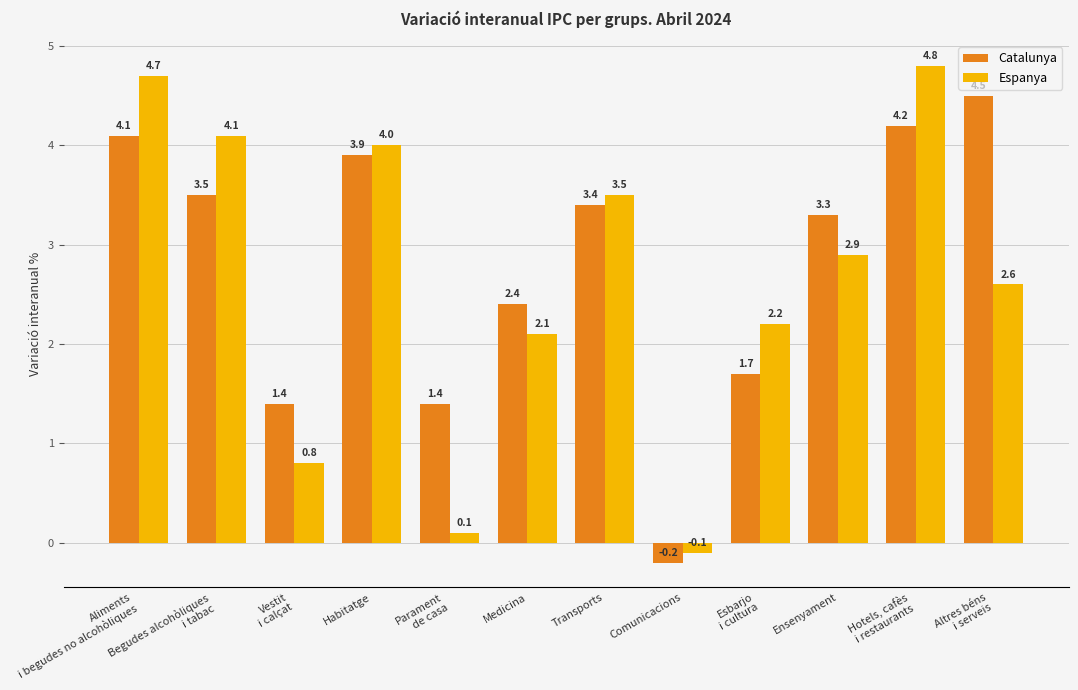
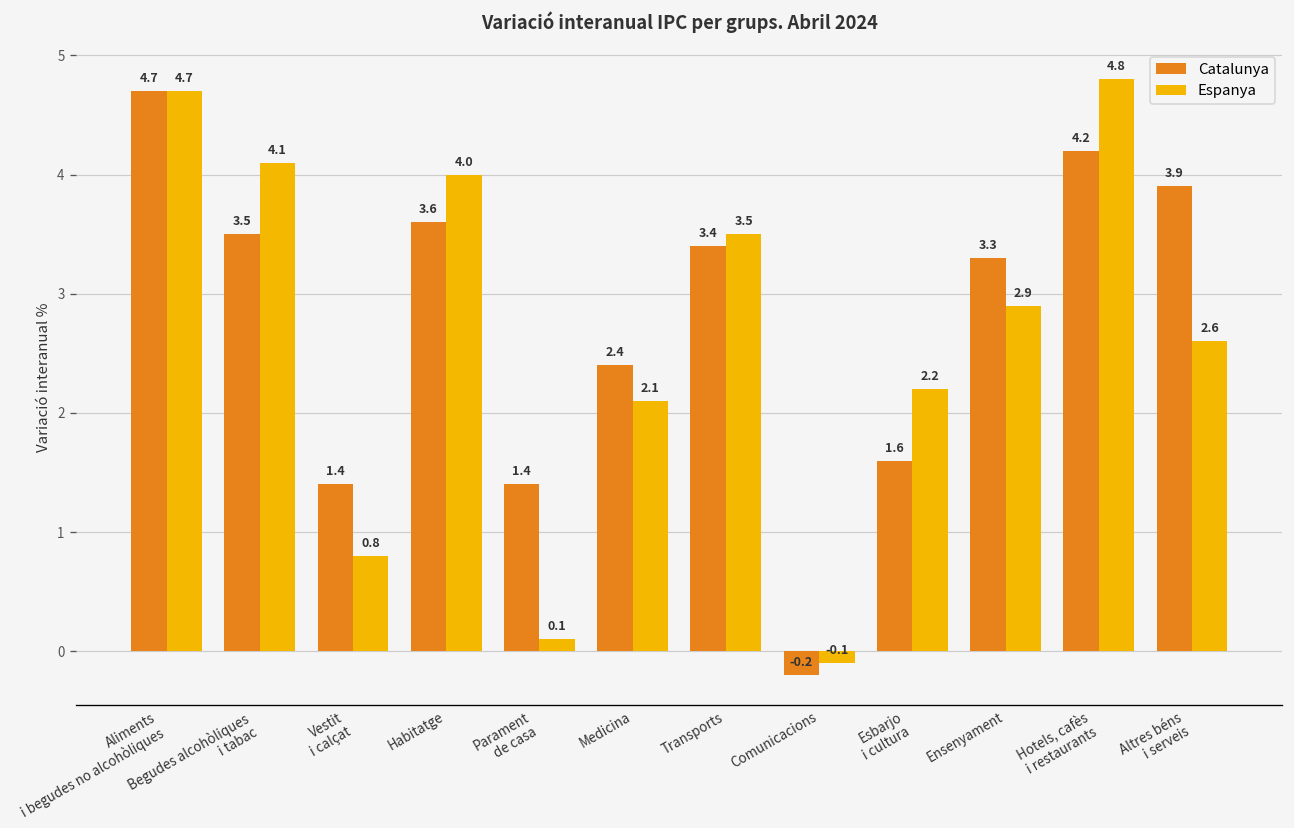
Catalunya, Aliments i begudes no alcohòliques: 4.1 -> 4.7
Catalunya, Habitatge: 3.9 -> 3.6
Catalunya, Esbarjo i cultura: 1.7 -> 1.6
Catalunya, Altres béns i serveis: 4.5 -> 3.9
